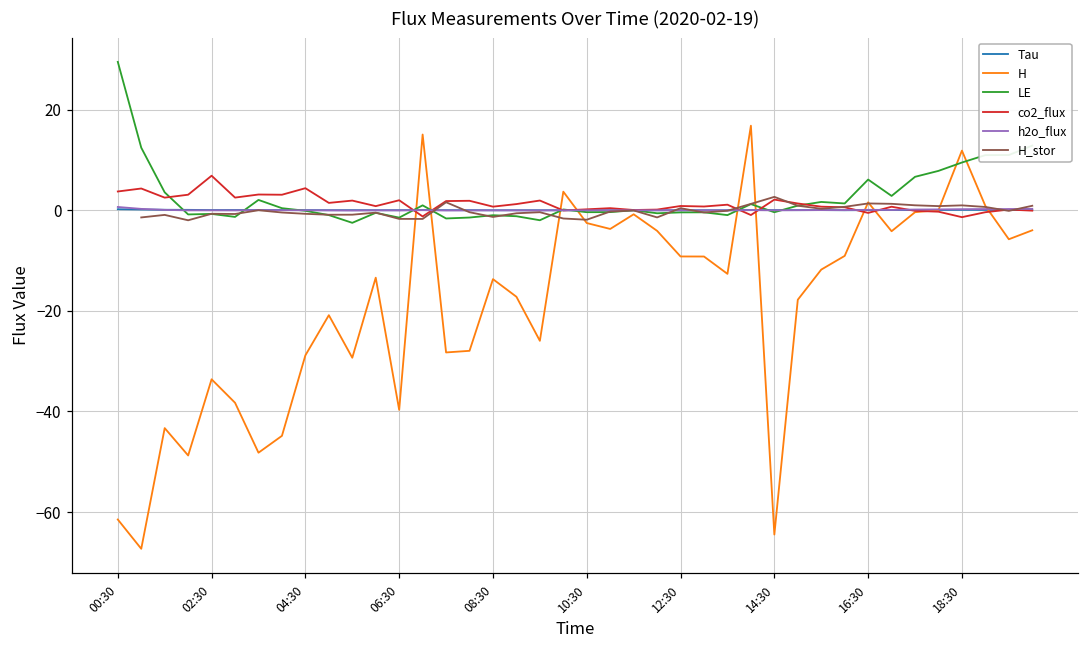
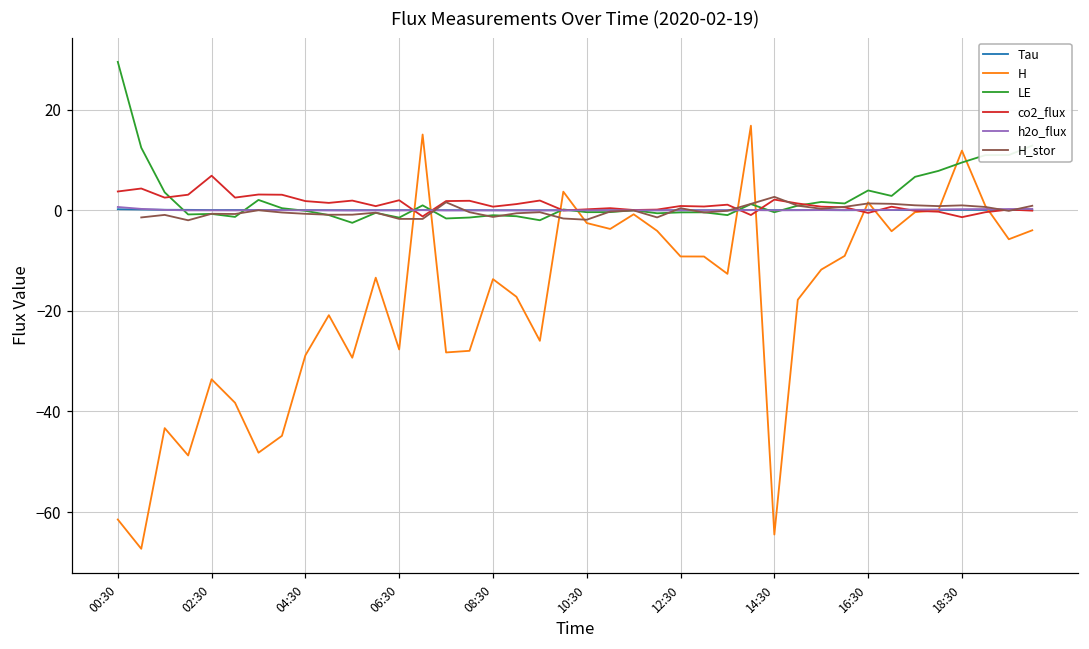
co2_flux, 04:30: 4 -> 2
H, 06:30: -40 -> -28
LE, 16:30: 6 -> 4
